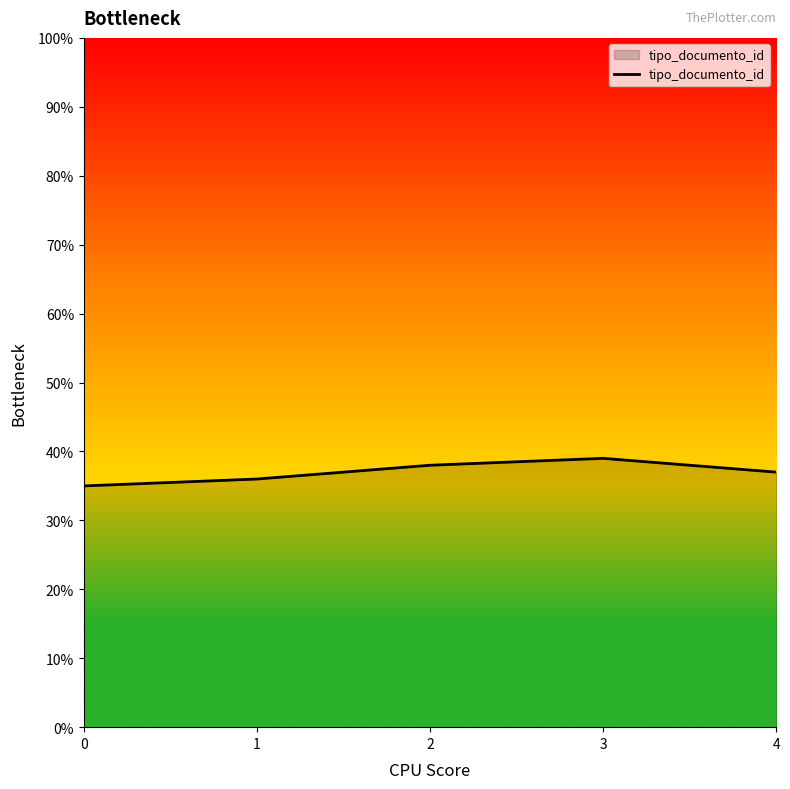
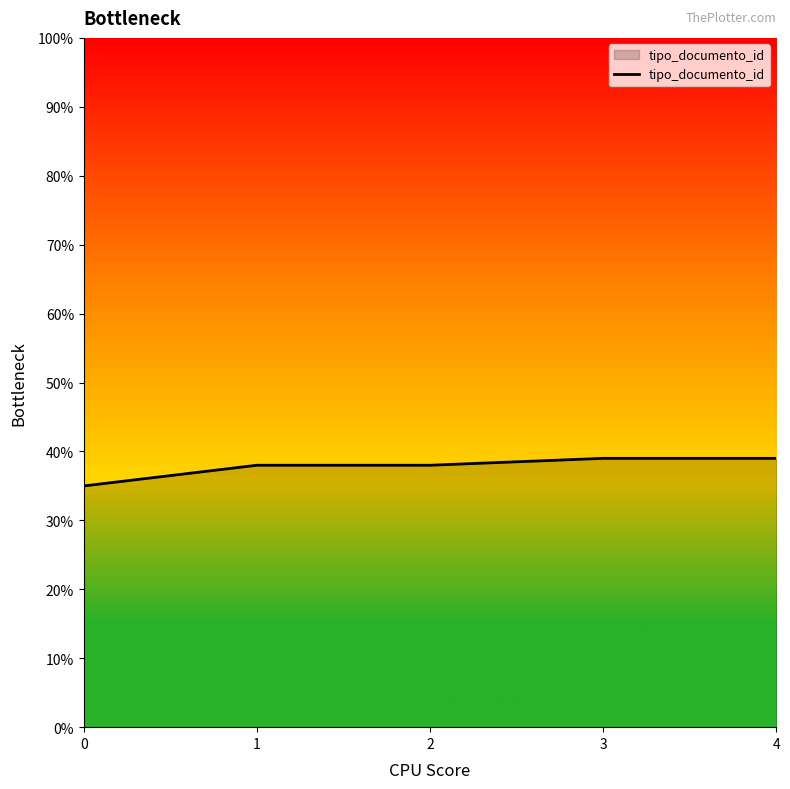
1: 36% -> 38%
4: 37% -> 39%
